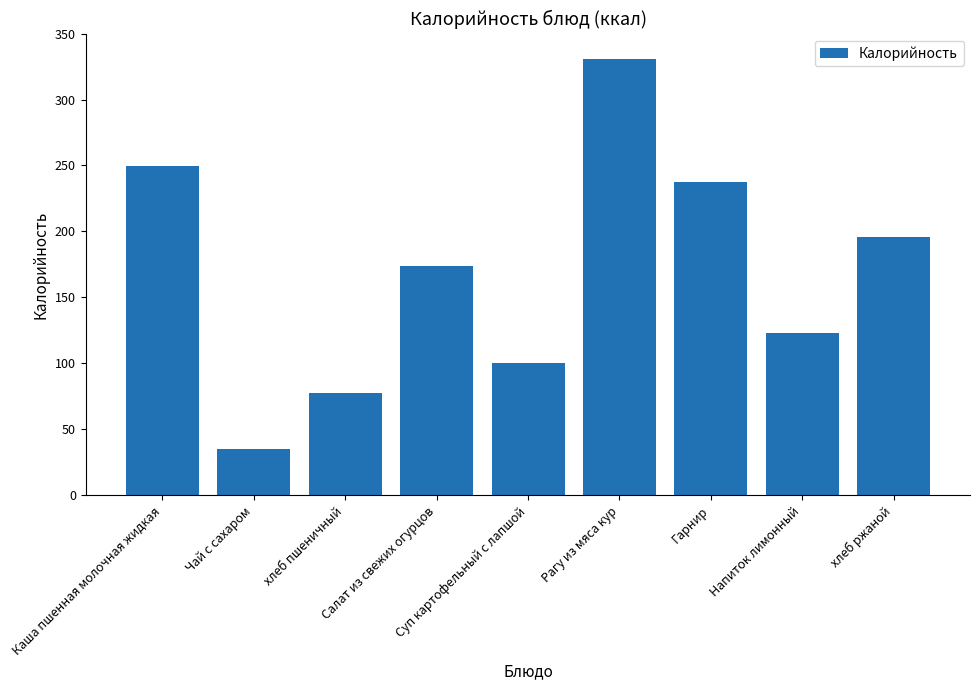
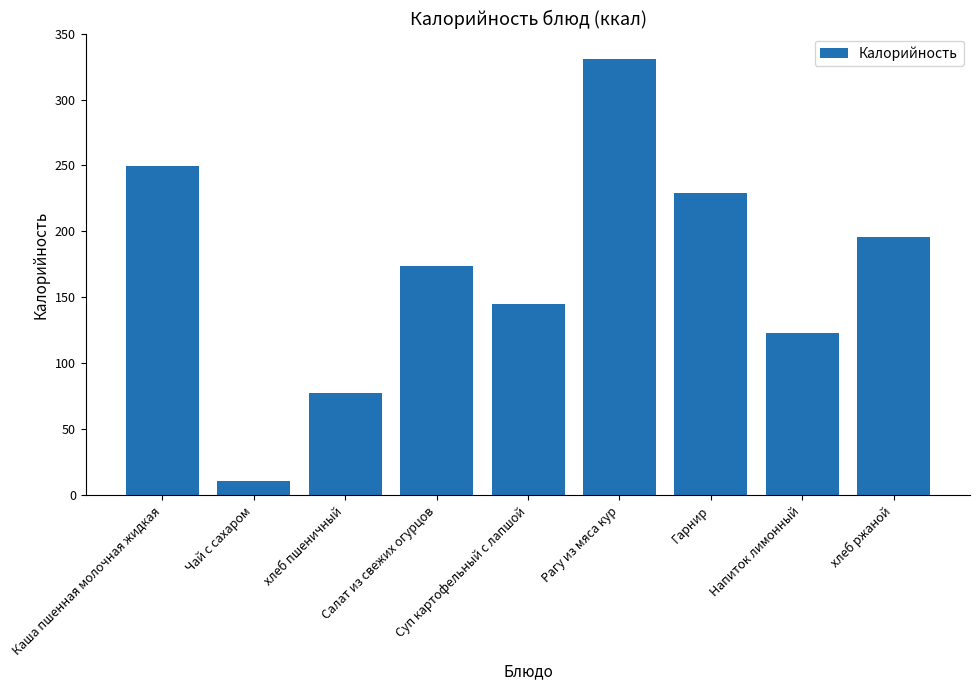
Чай с сахаром: 35 -> 11
Суп картофельный с лапшой: 100 -> 145
Гарнир: 237 -> 229
